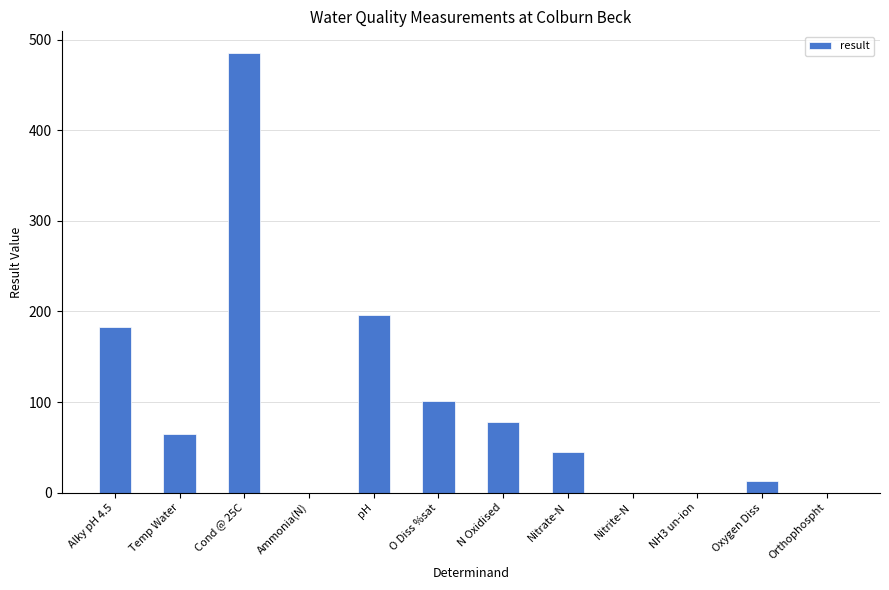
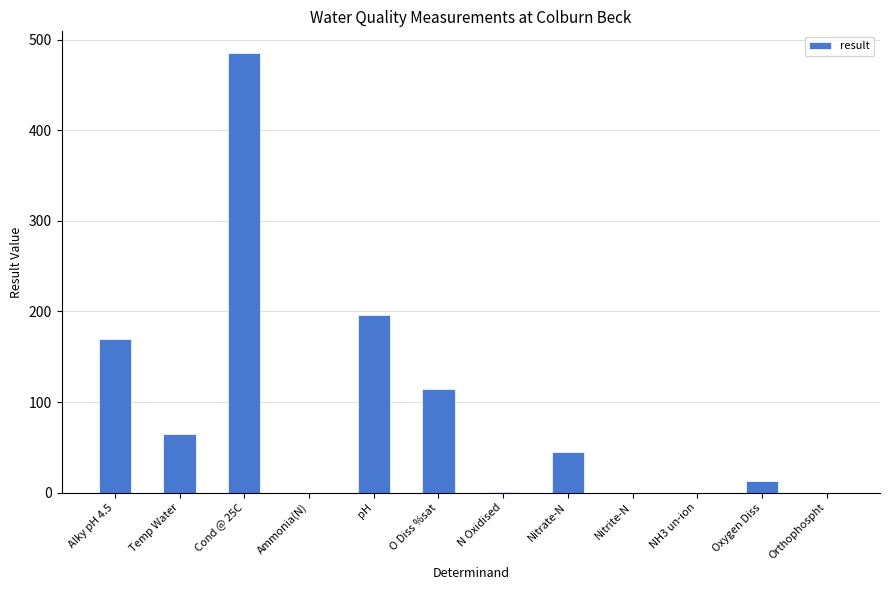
Alky pH 4.5: 180 -> 170
O Diss %sat: 100 -> 110
N Oxidised: 80 -> 0
